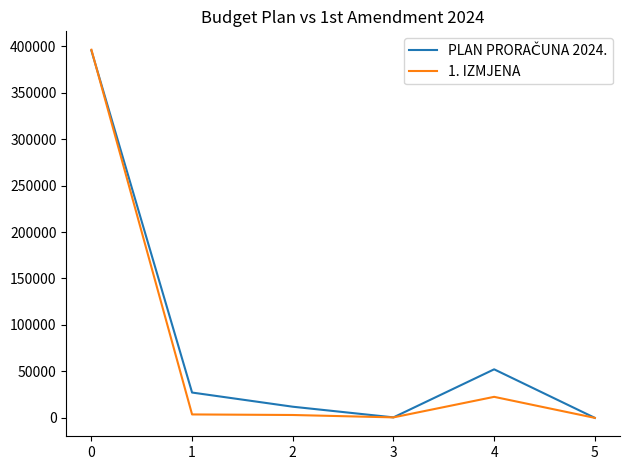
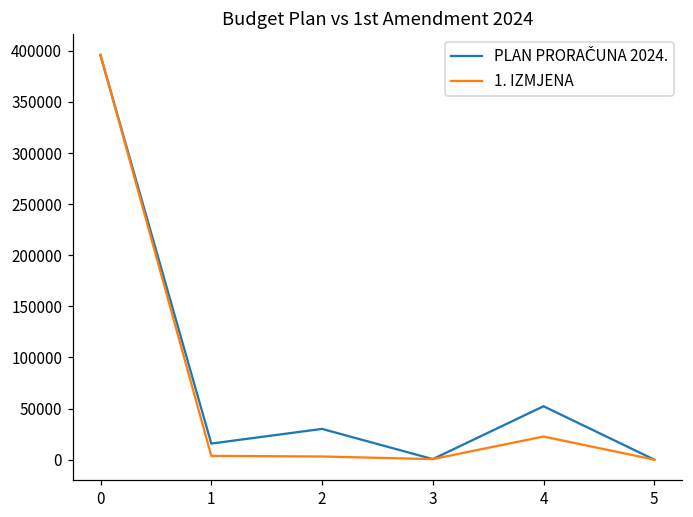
PLAN PRORAČUNA 2024., 1: 30000 -> 20000
PLAN PRORAČUNA 2024., 2: 10000 -> 30000
